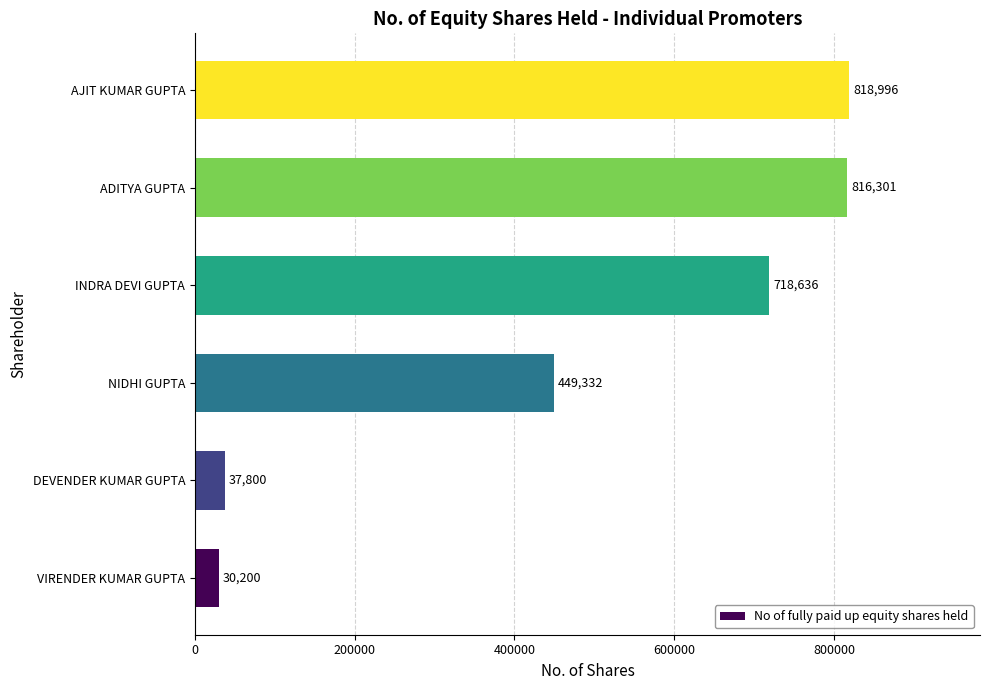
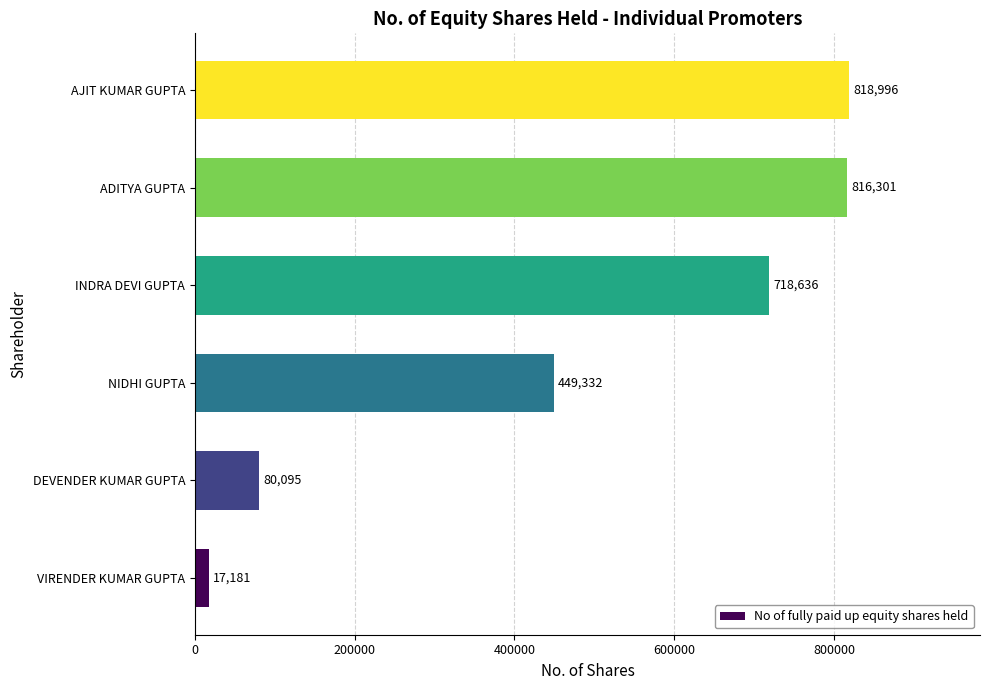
DEVENDER KUMAR GUPTA: 37,800 -> 80,095
VIRENDER KUMAR GUPTA: 30,200 -> 17,181
